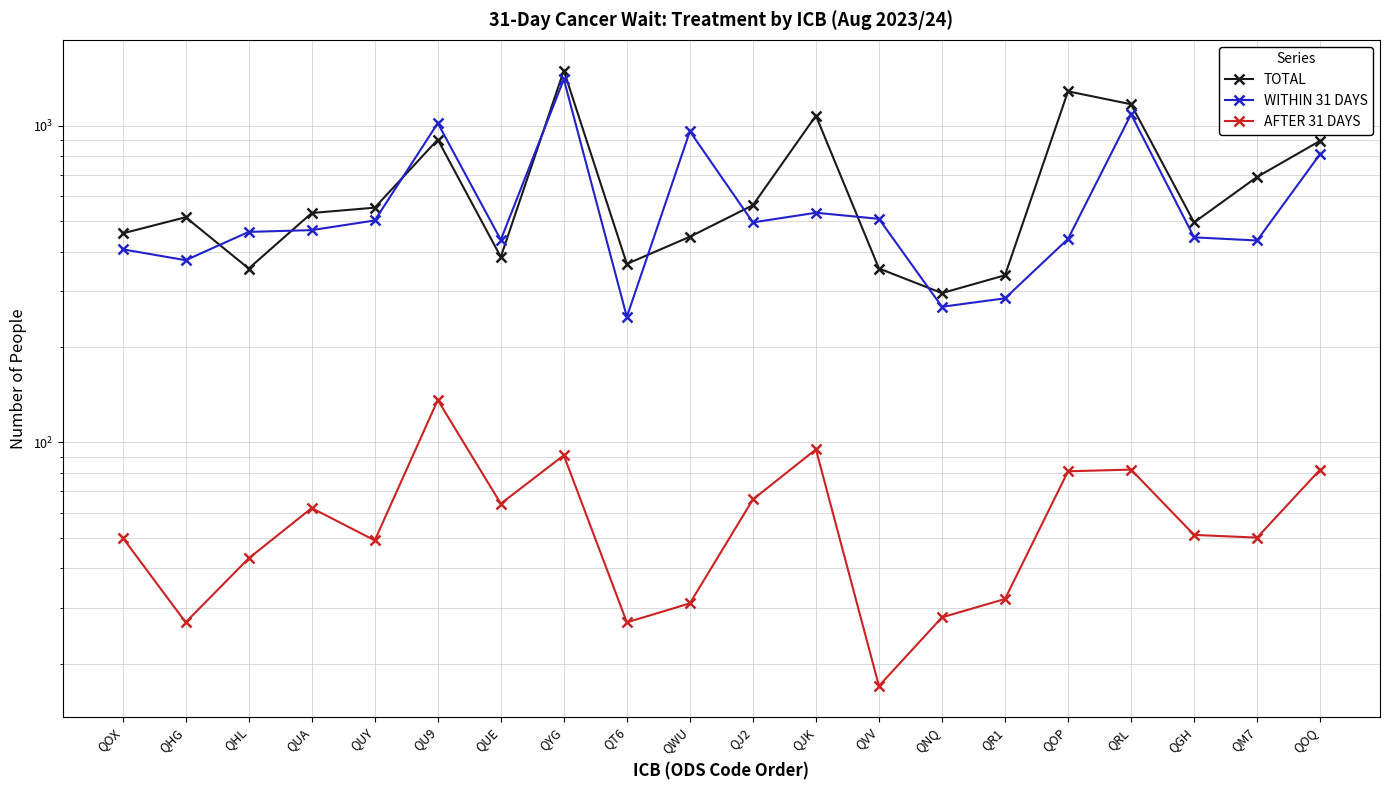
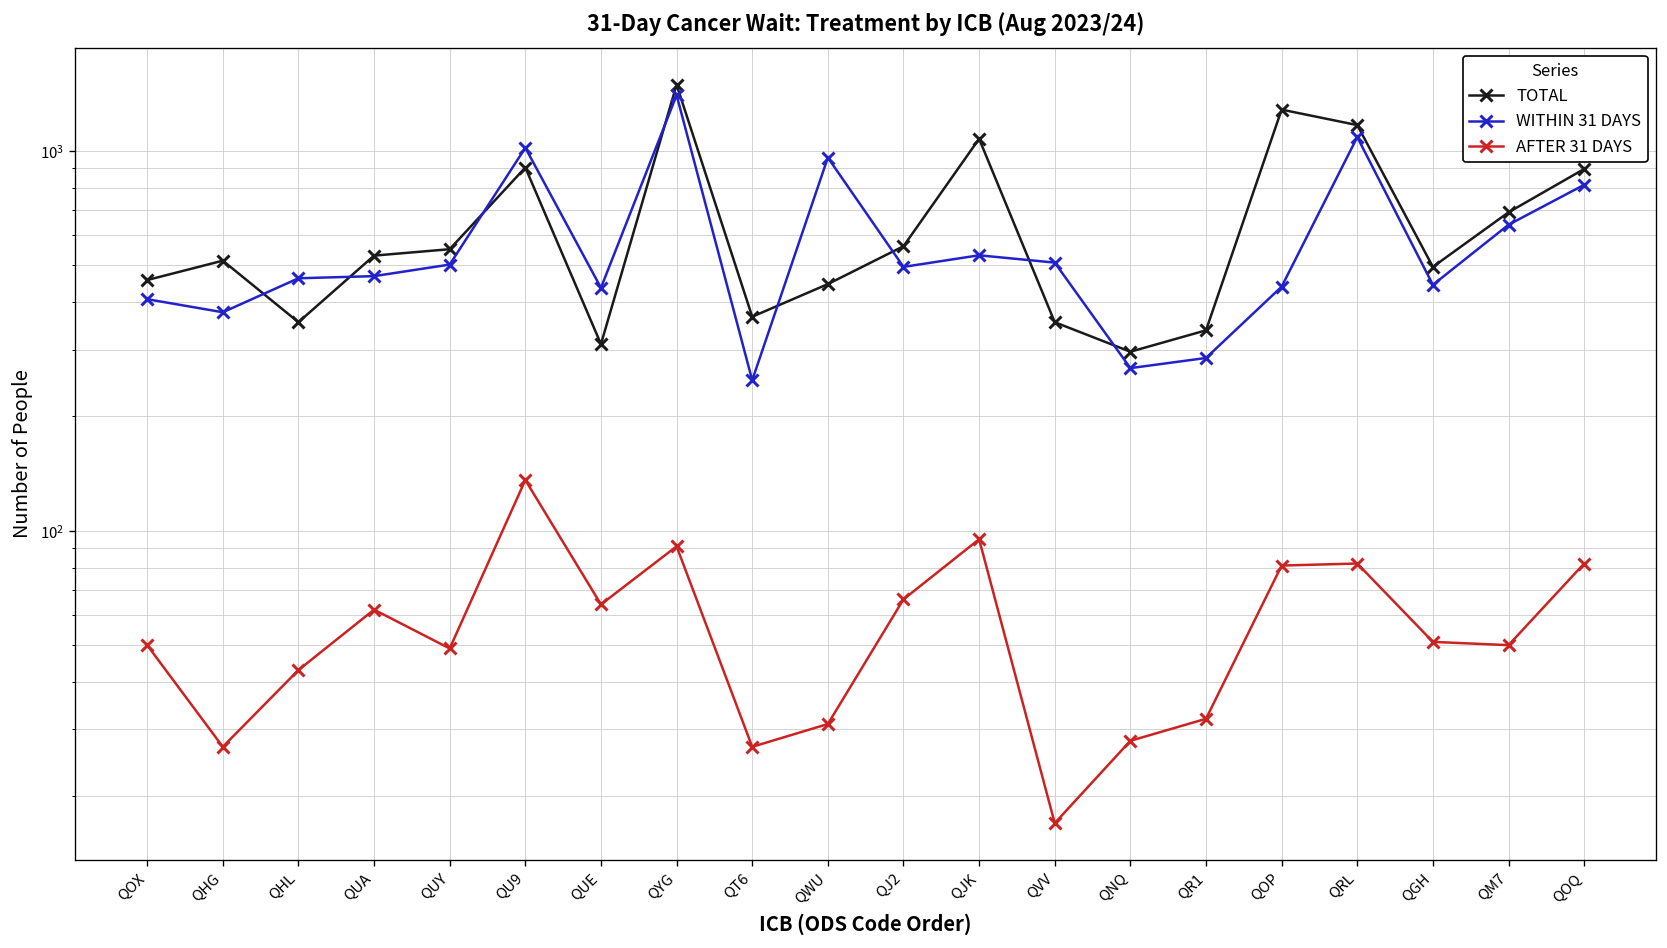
TOTAL, QUE: 390 -> 310
WITHIN 31 DAYS, QM7: 430 -> 640
